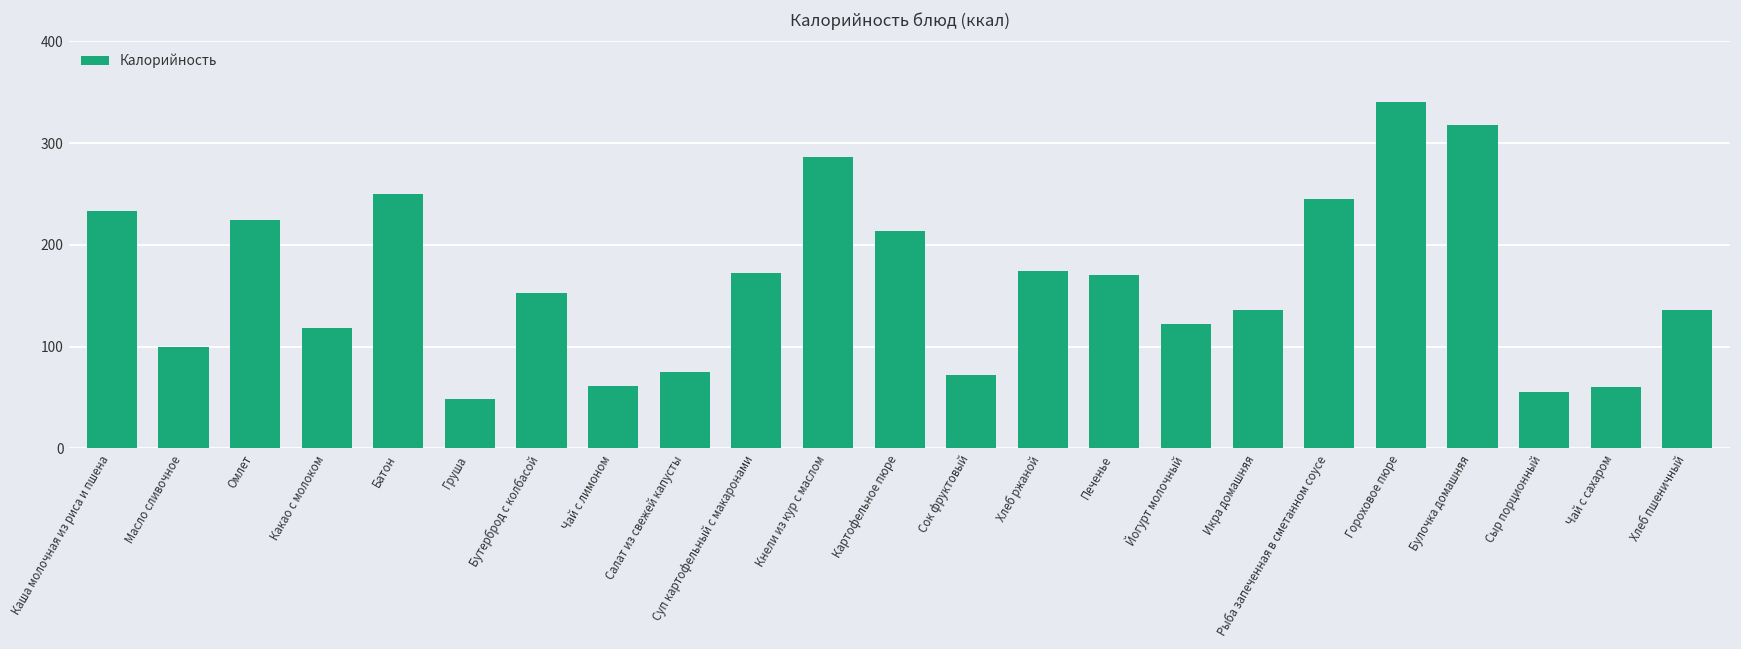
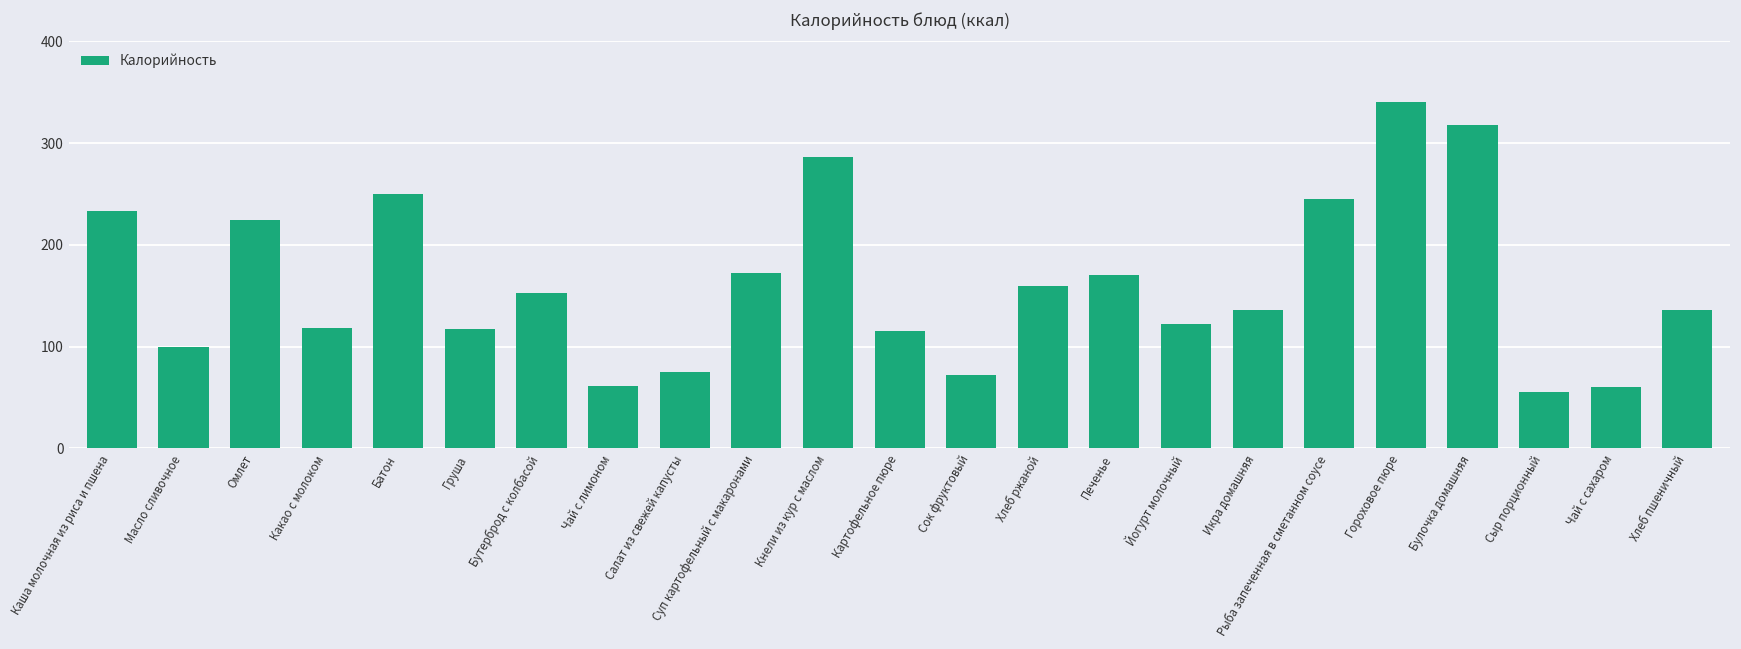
Груша: 50 -> 120
Картофельное пюре: 210 -> 120
Хлеб ржаной: 170 -> 160
